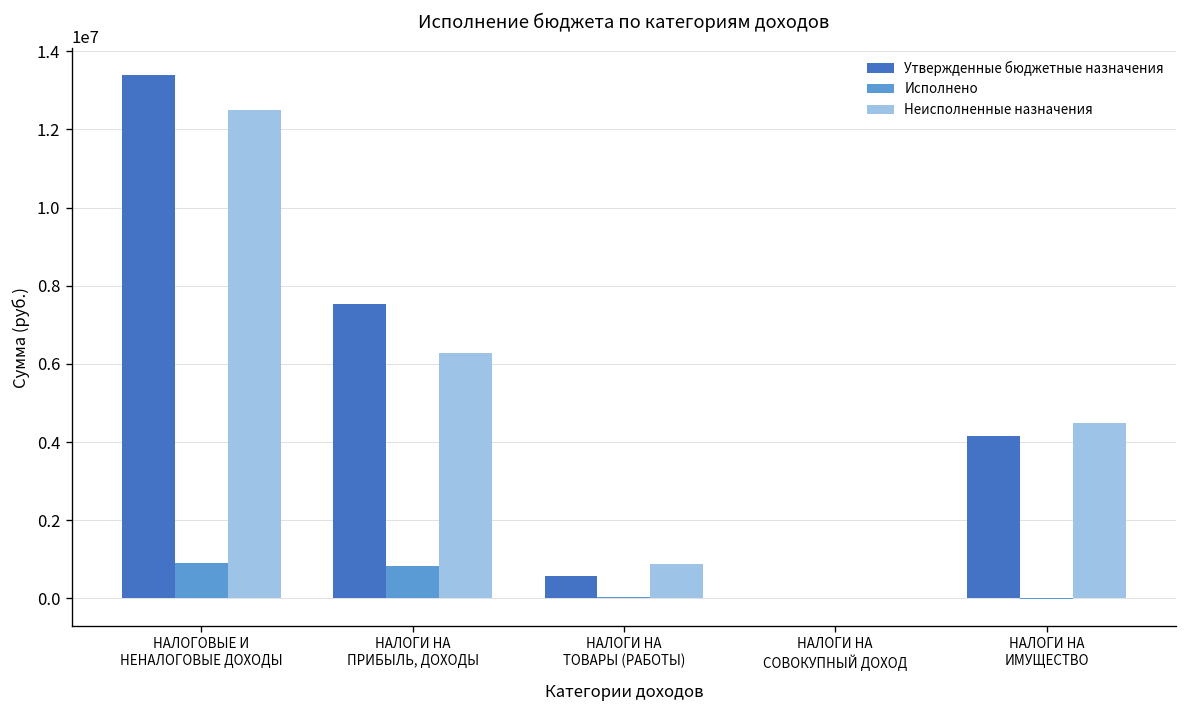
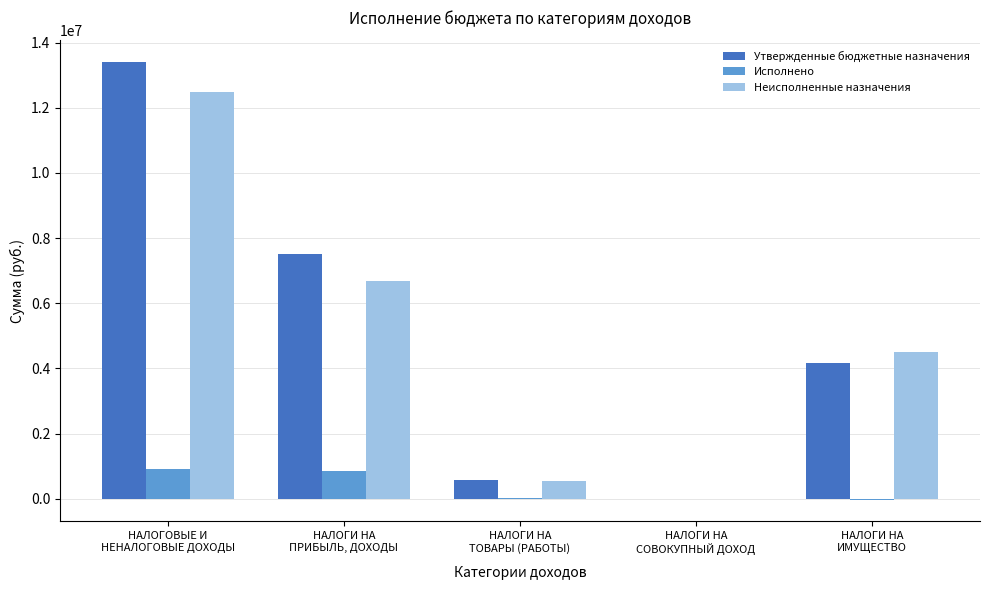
Неисполненные назначения, НАЛОГИ НА ПРИБЫЛЬ, ДОХОДЫ: 6300000 -> 6700000
Неисполненные назначения, НАЛОГИ НА ТОВАРЫ (РАБОТЫ): 900000 -> 500000
